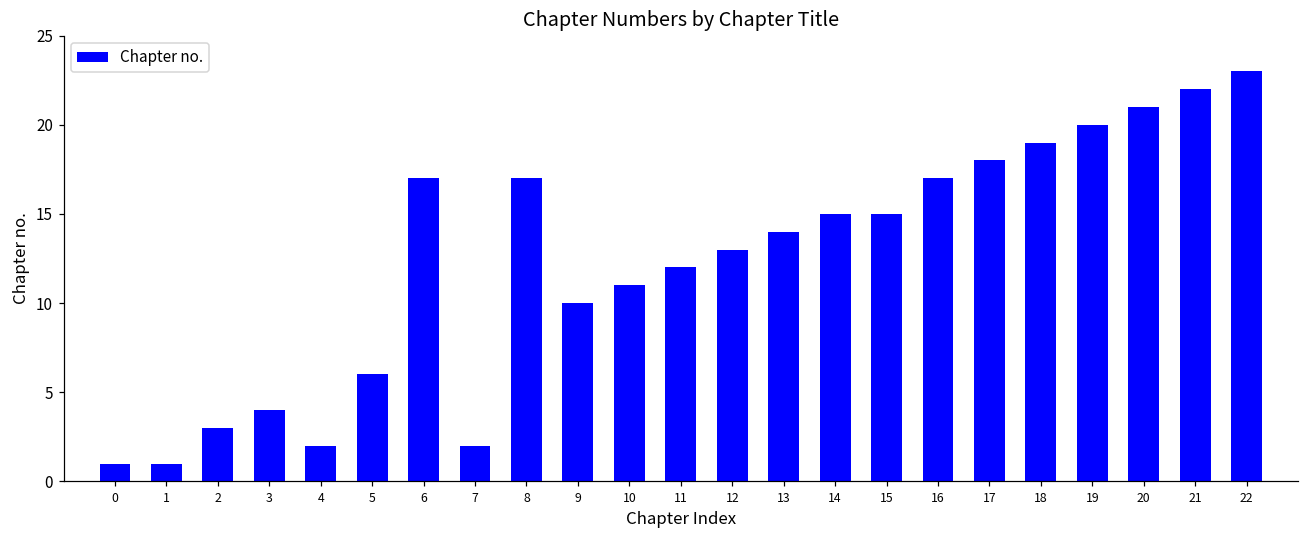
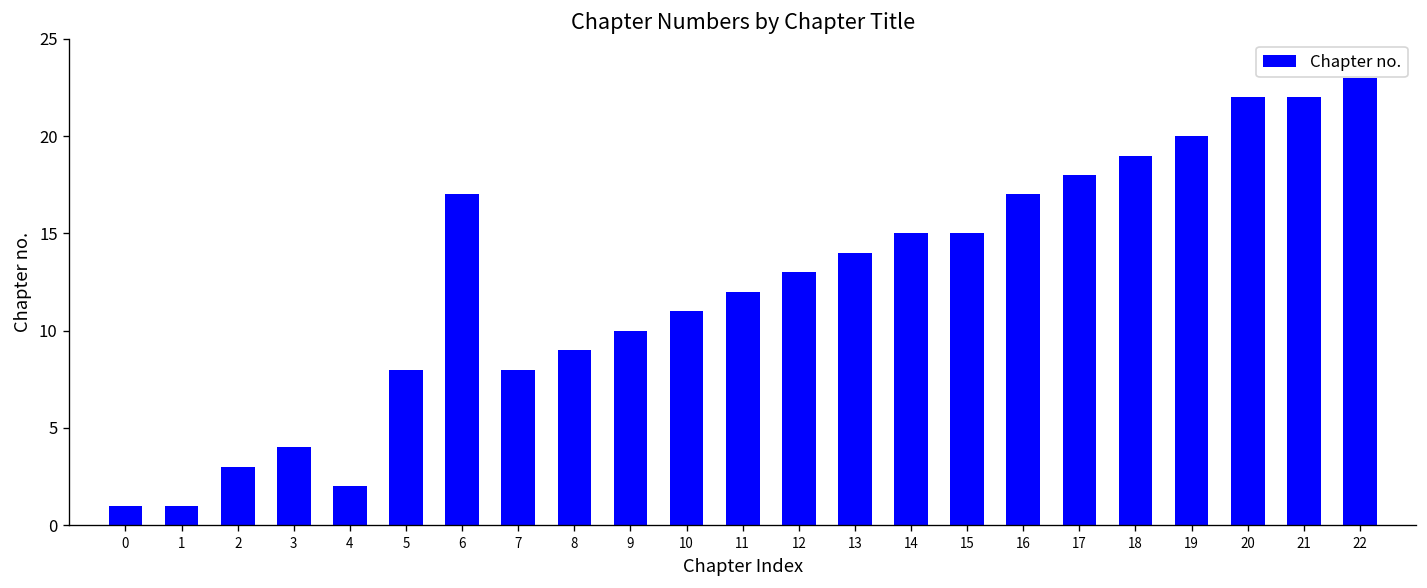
5: 6 -> 8
7: 2 -> 8
8: 17 -> 9
20: 21 -> 22
